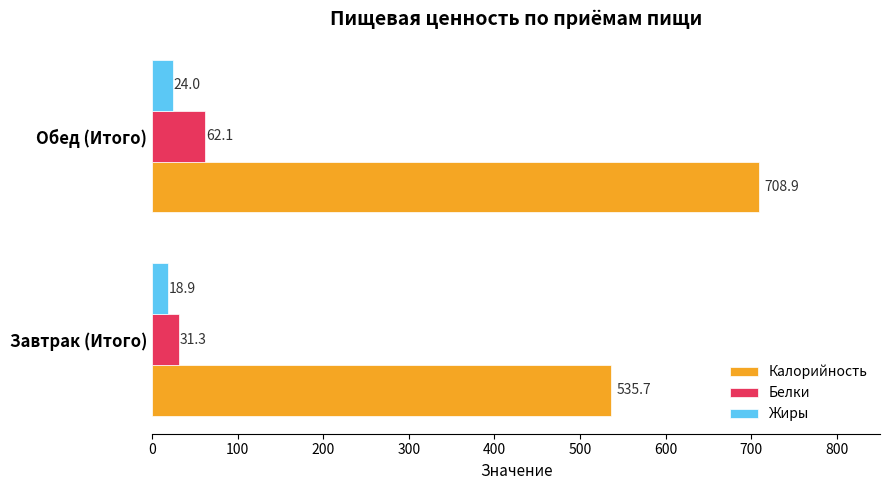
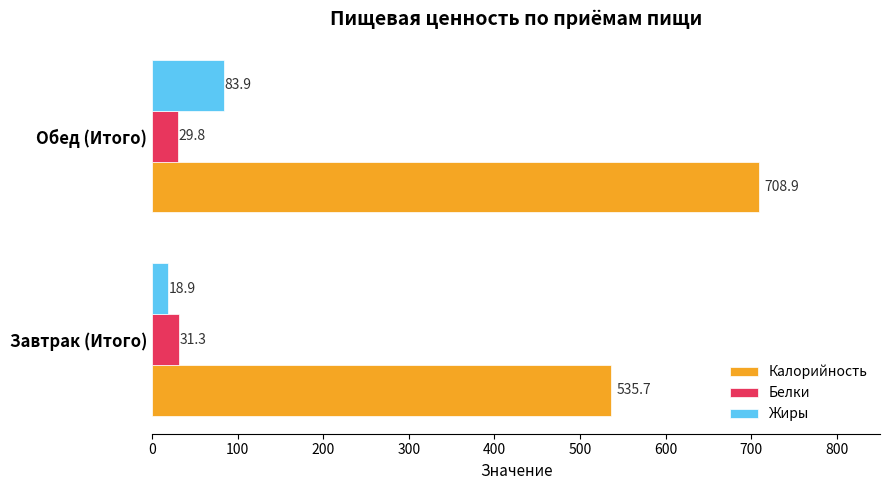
Жиры, Обед (Итого): 24.0 -> 83.9
Белки, Обед (Итого): 62.1 -> 29.8
